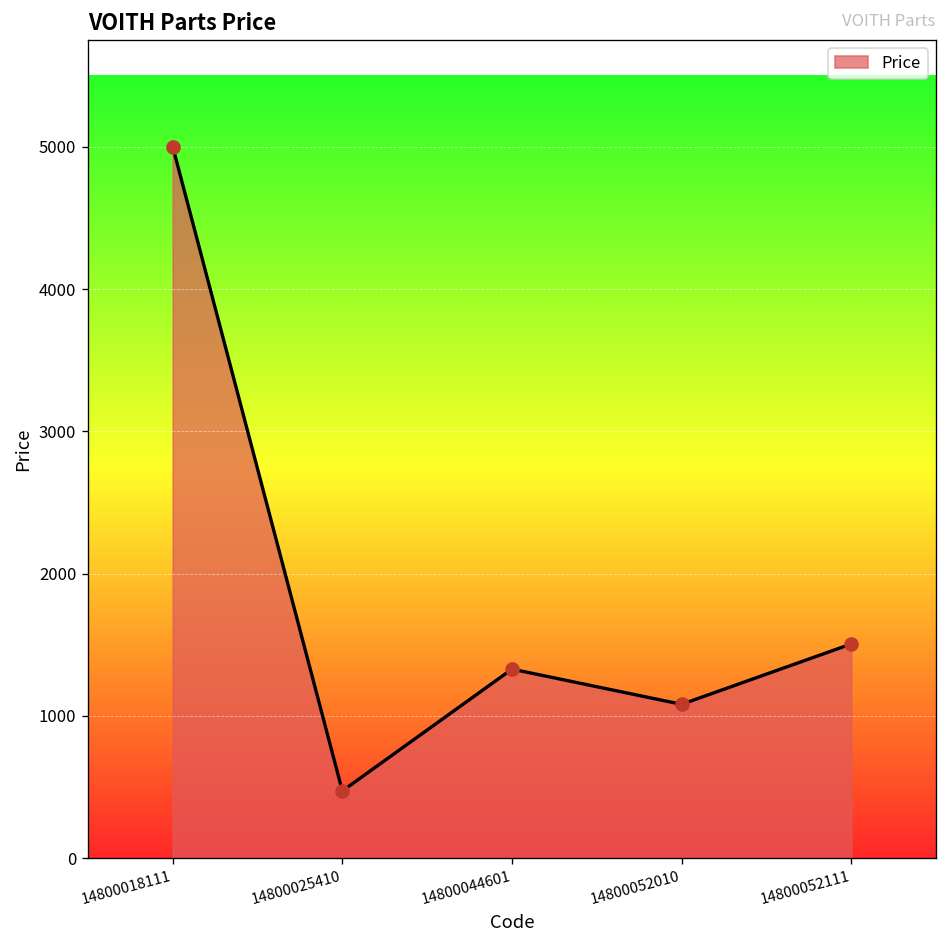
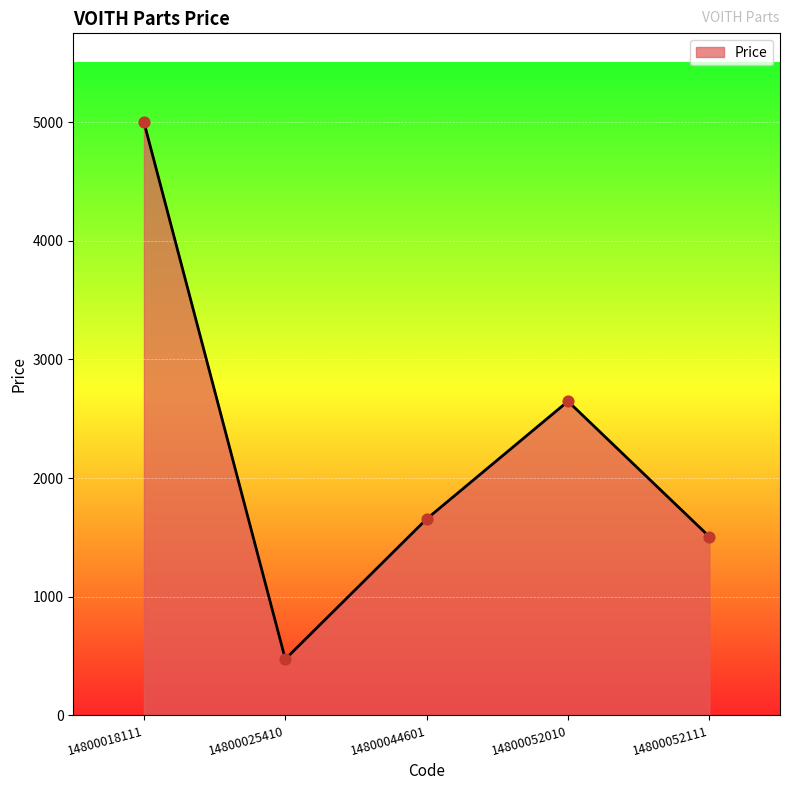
14800044601: 1330 -> 1650
14800052010: 1080 -> 2650
